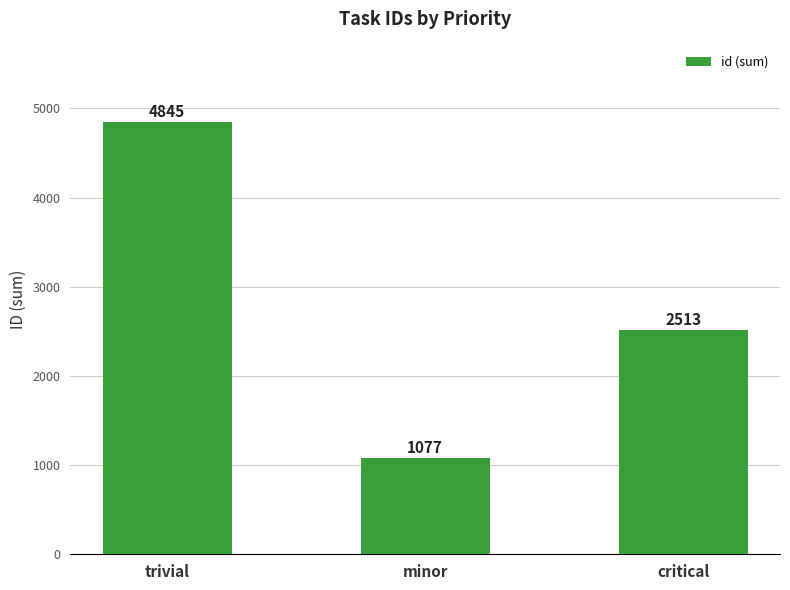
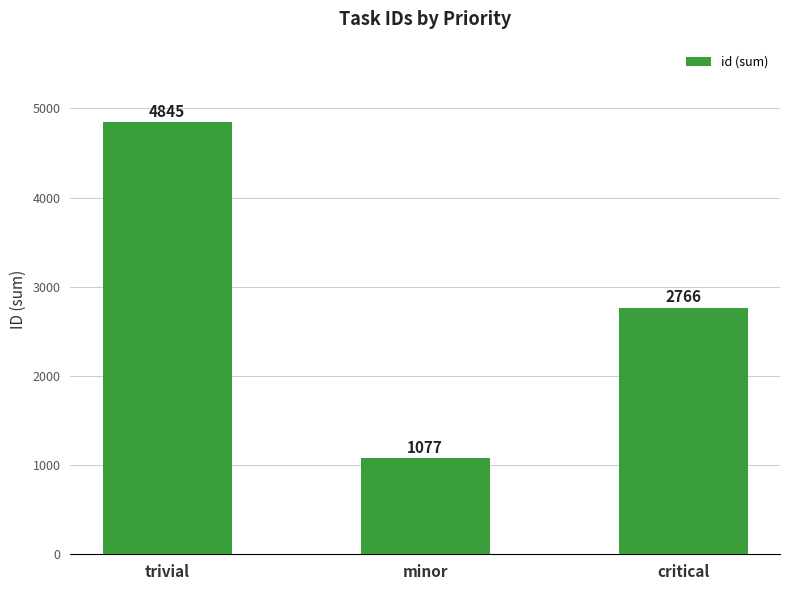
critical: 2513 -> 2766
